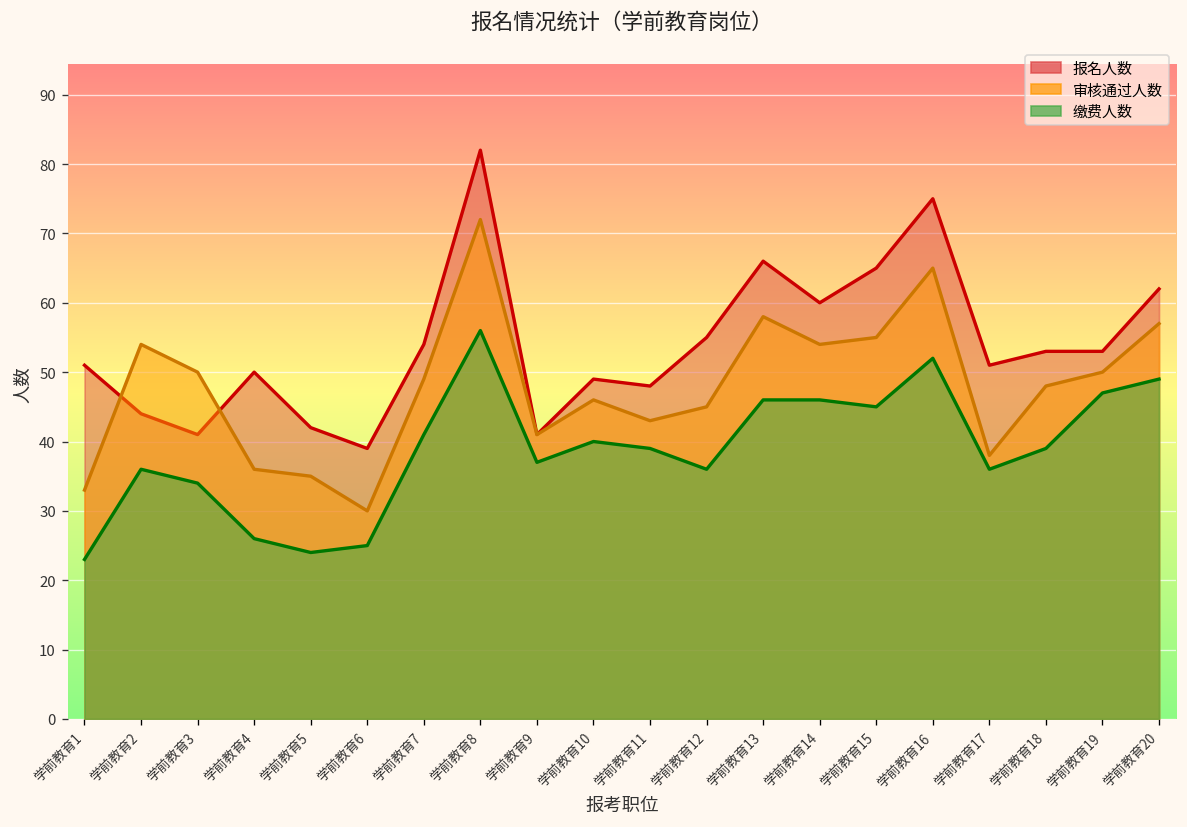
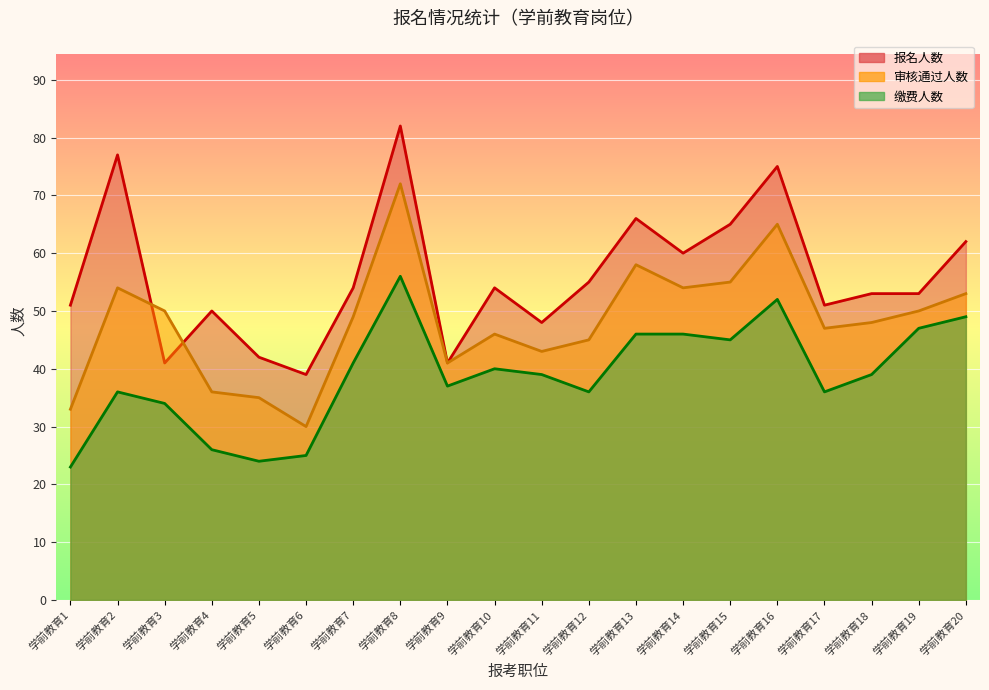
报名人数, 学前教育2: 44 -> 77
报名人数, 学前教育10: 49 -> 54
审核通过人数, 学前教育17: 38 -> 47
审核通过人数, 学前教育20: 57 -> 53
